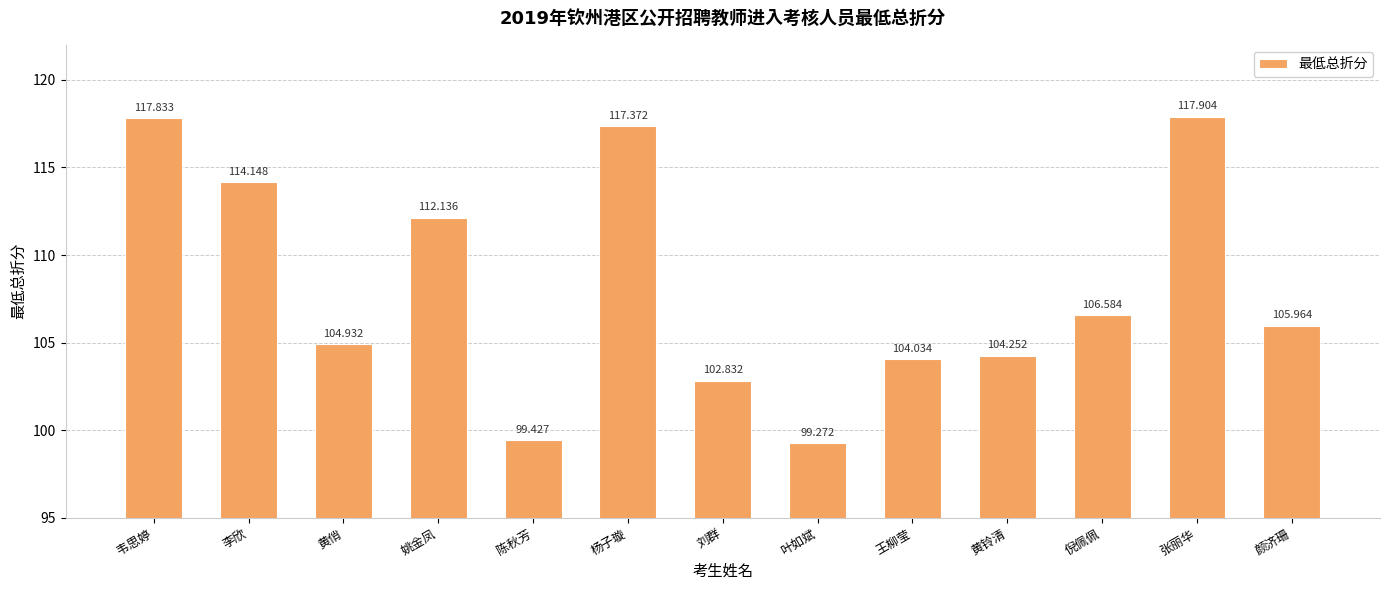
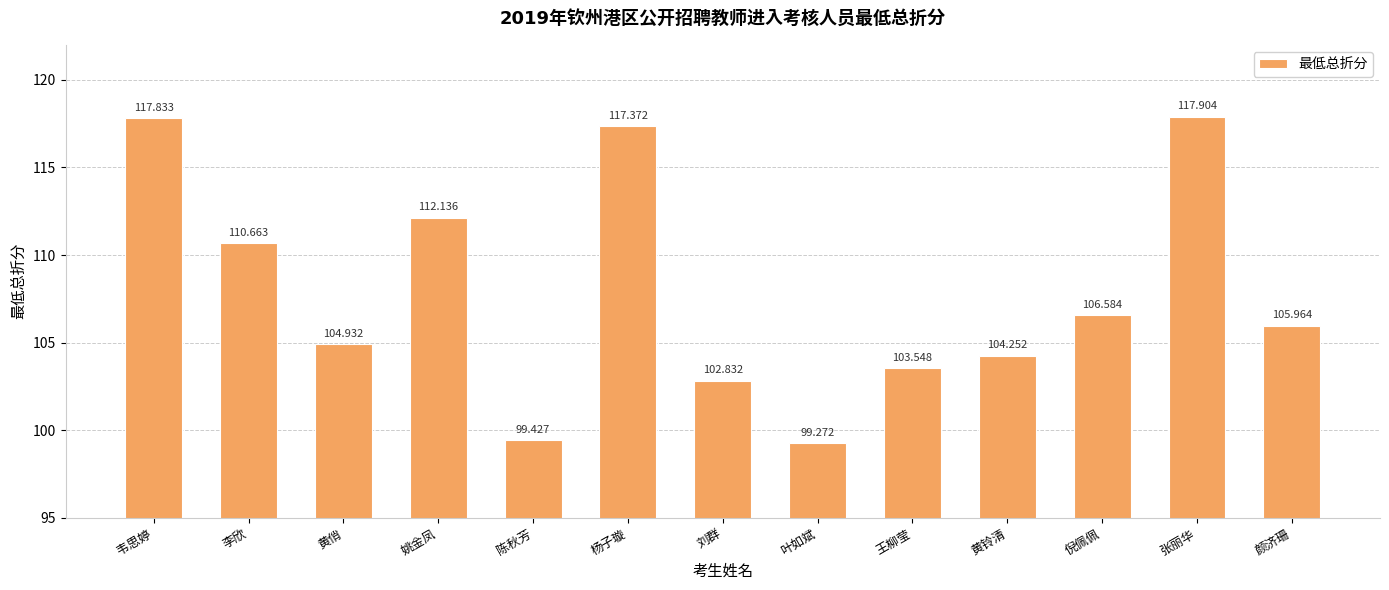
李欣: 114.148 -> 110.663
王柳莹: 104.034 -> 103.548
